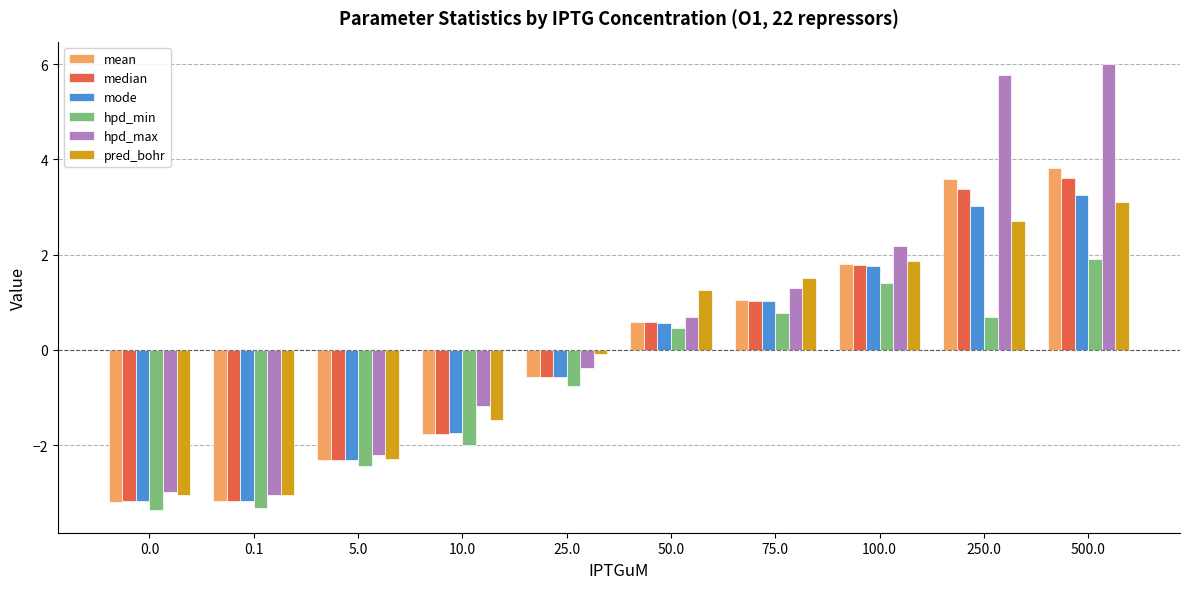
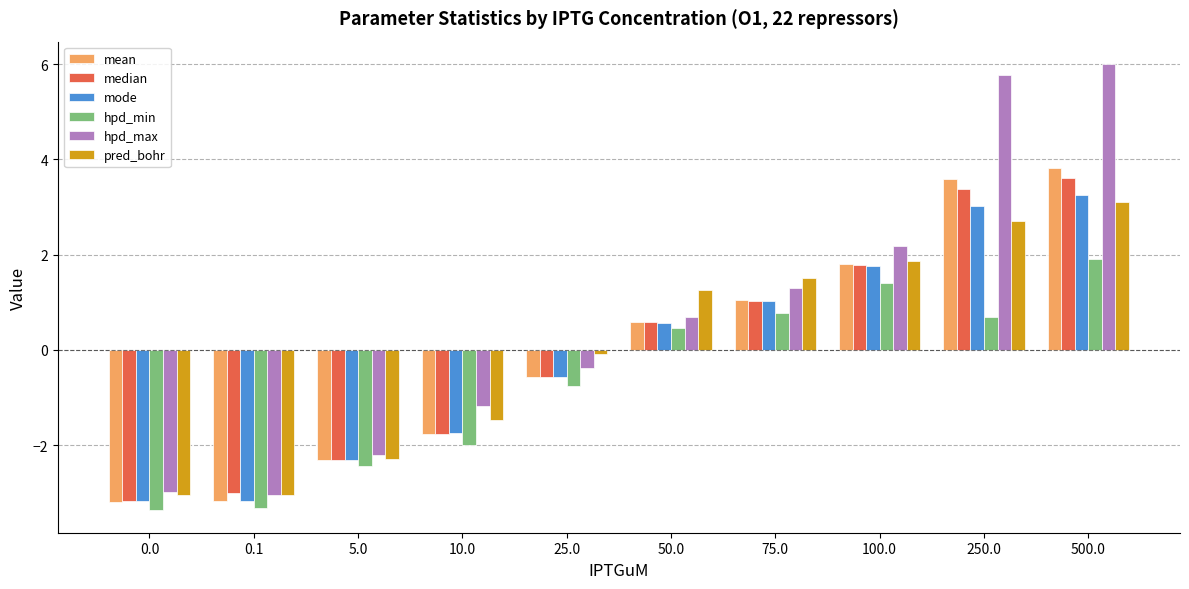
median, 0.1: -3.2 -> -3.0
